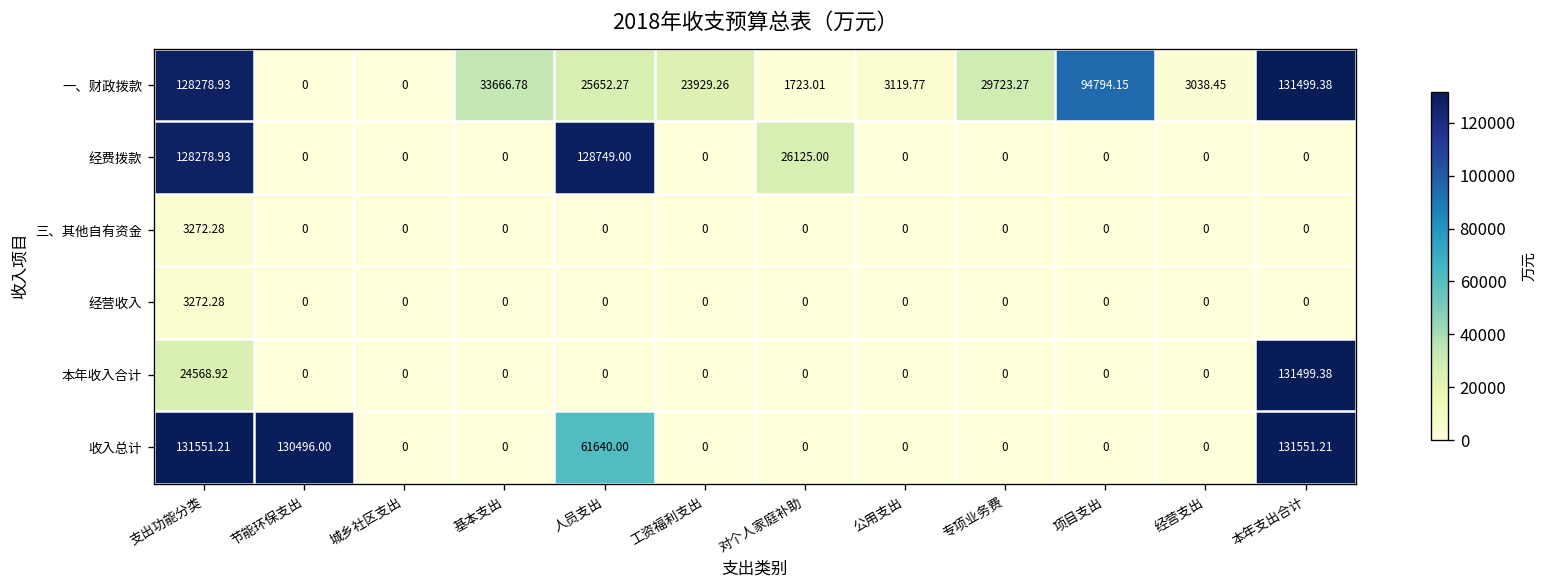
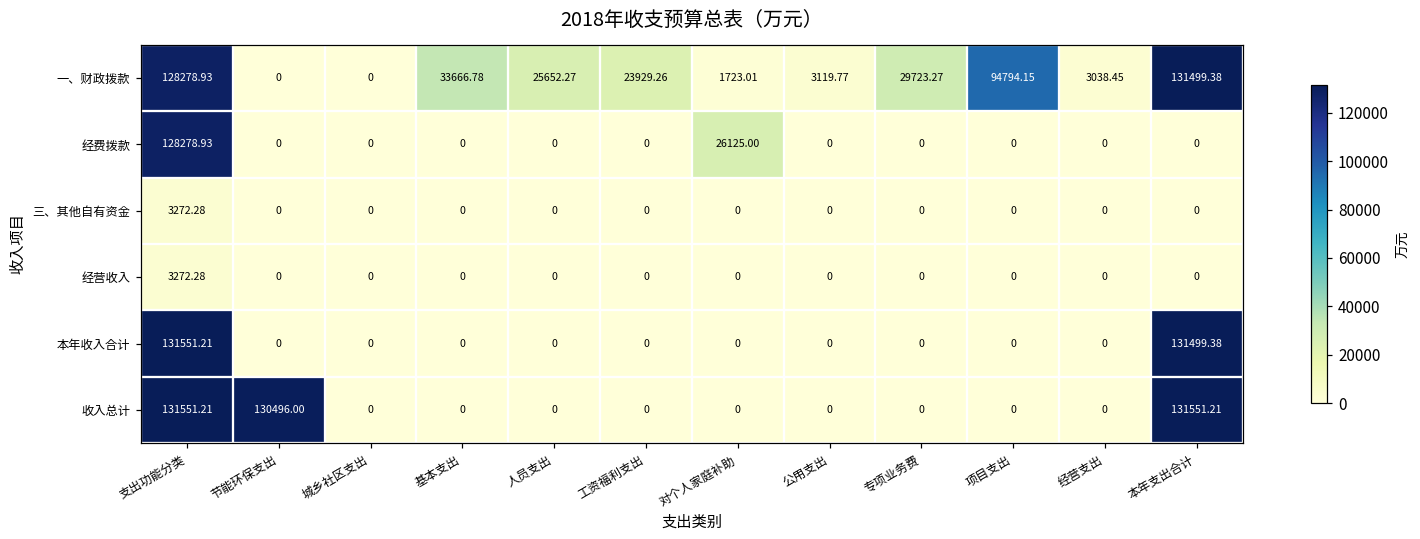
经费拨款, 人员支出: 128749.00 -> 0
本年收入合计, 支出功能分类: 24568.92 -> 131551.21
收入总计, 人员支出: 61640.00 -> 0
